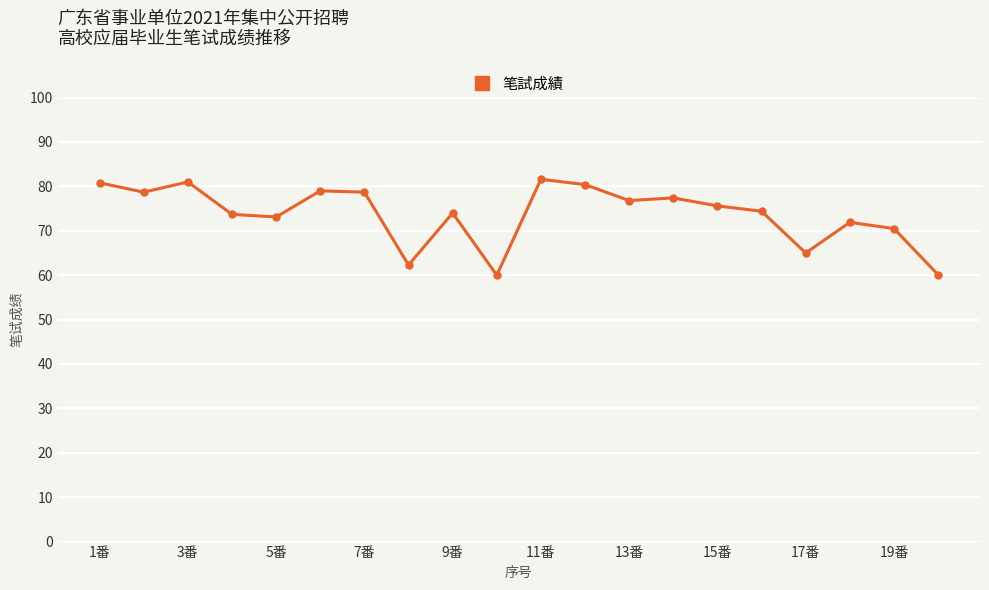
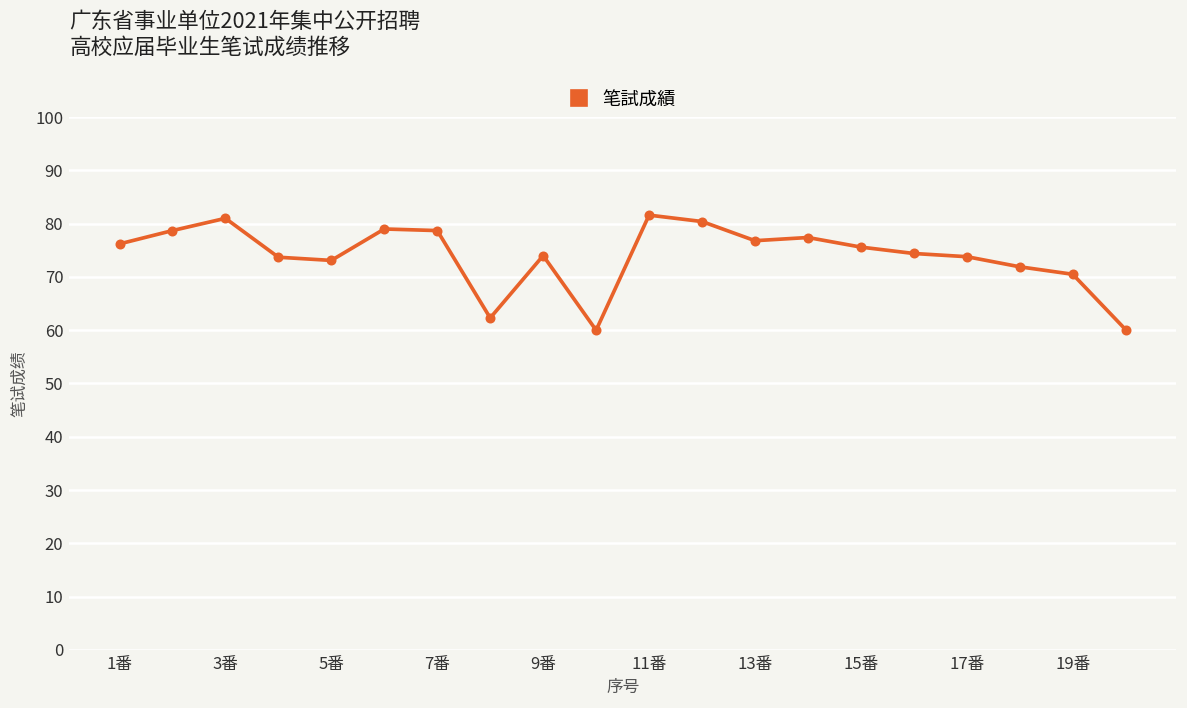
1番: 81 -> 76
17番: 65 -> 74
